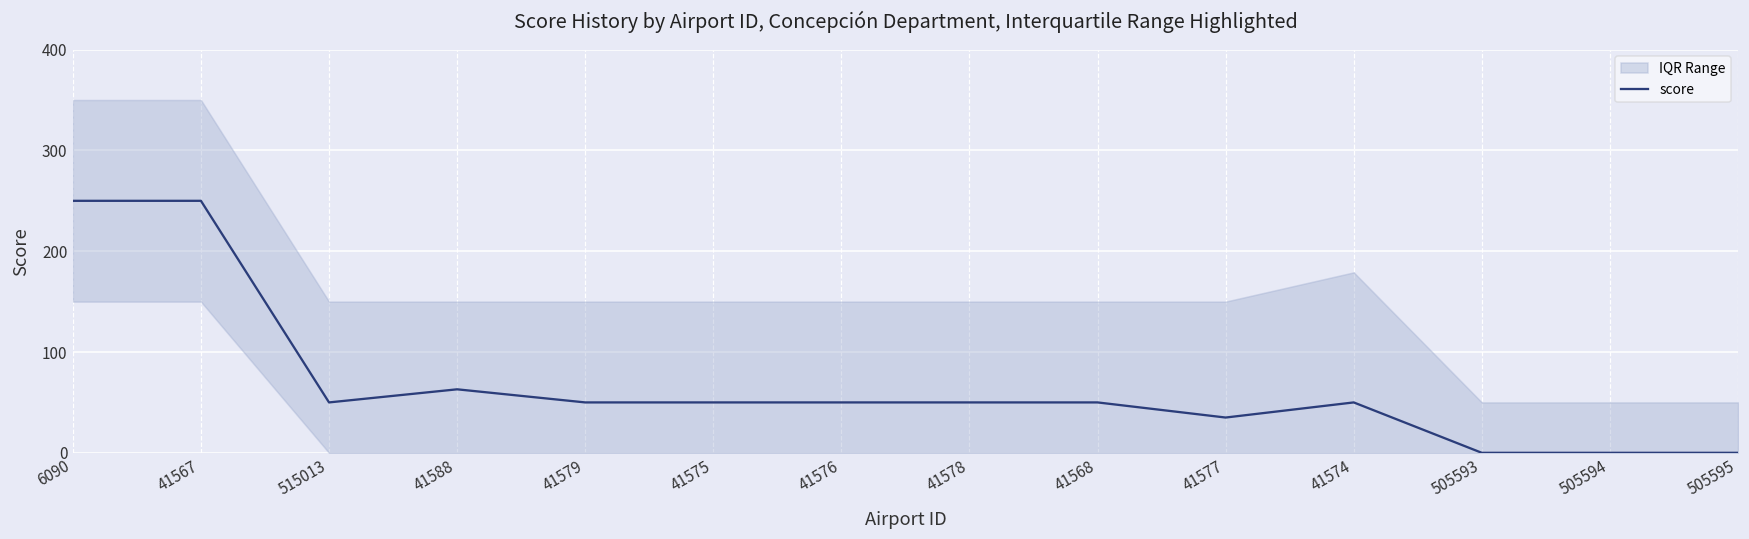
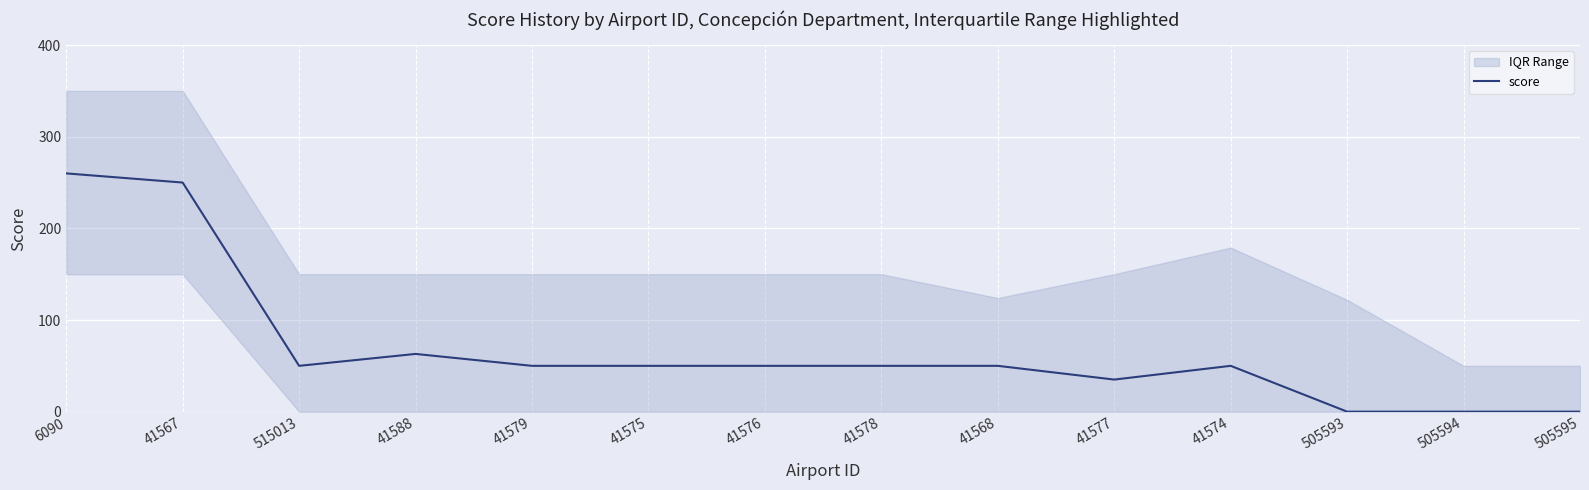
score, 6090: 250 -> 260
IQR Range, 41568: 150 -> 120
IQR Range, 505593: 50 -> 120
